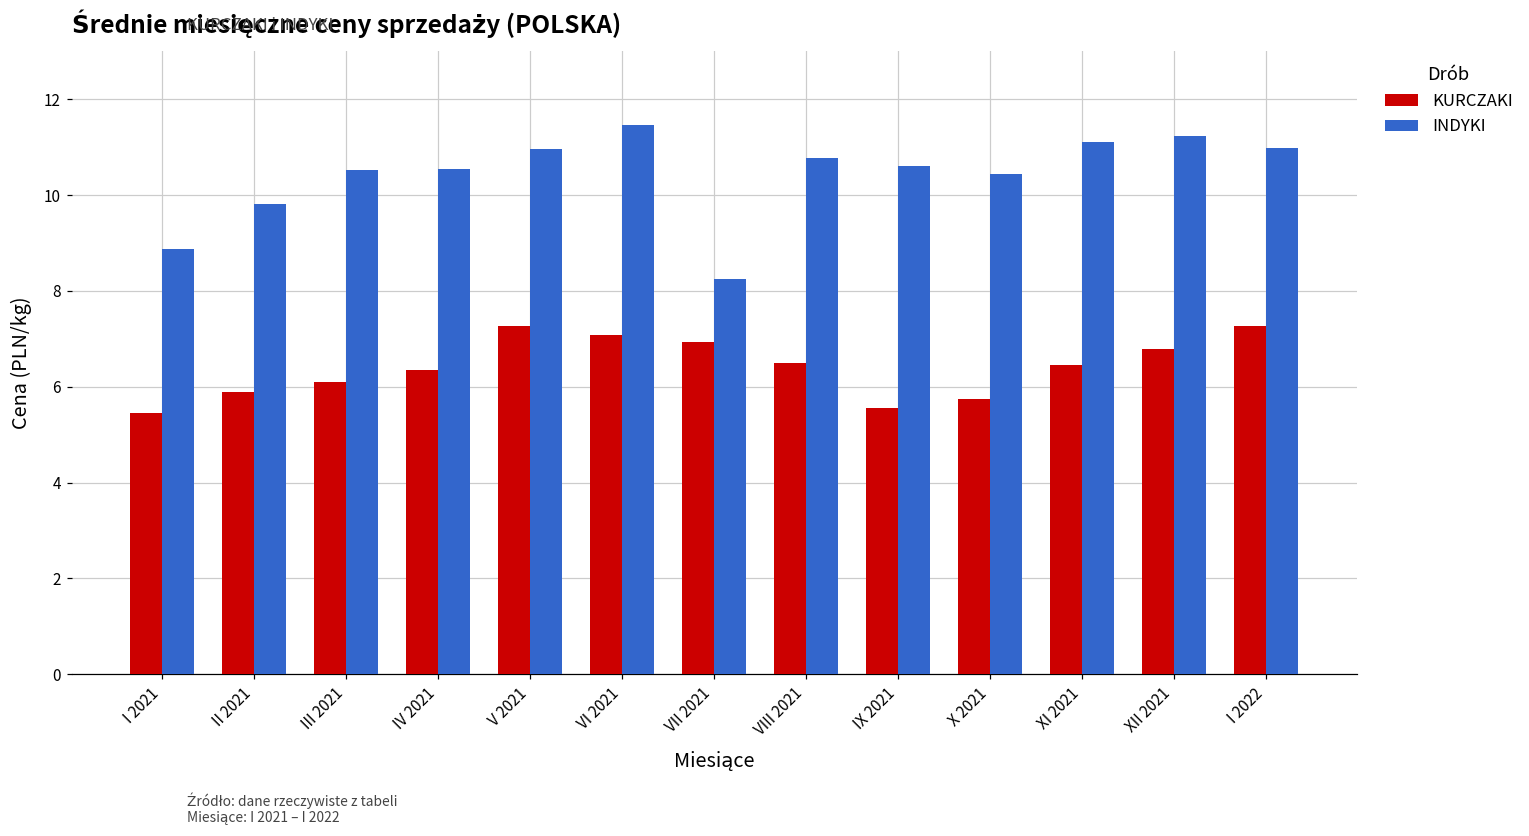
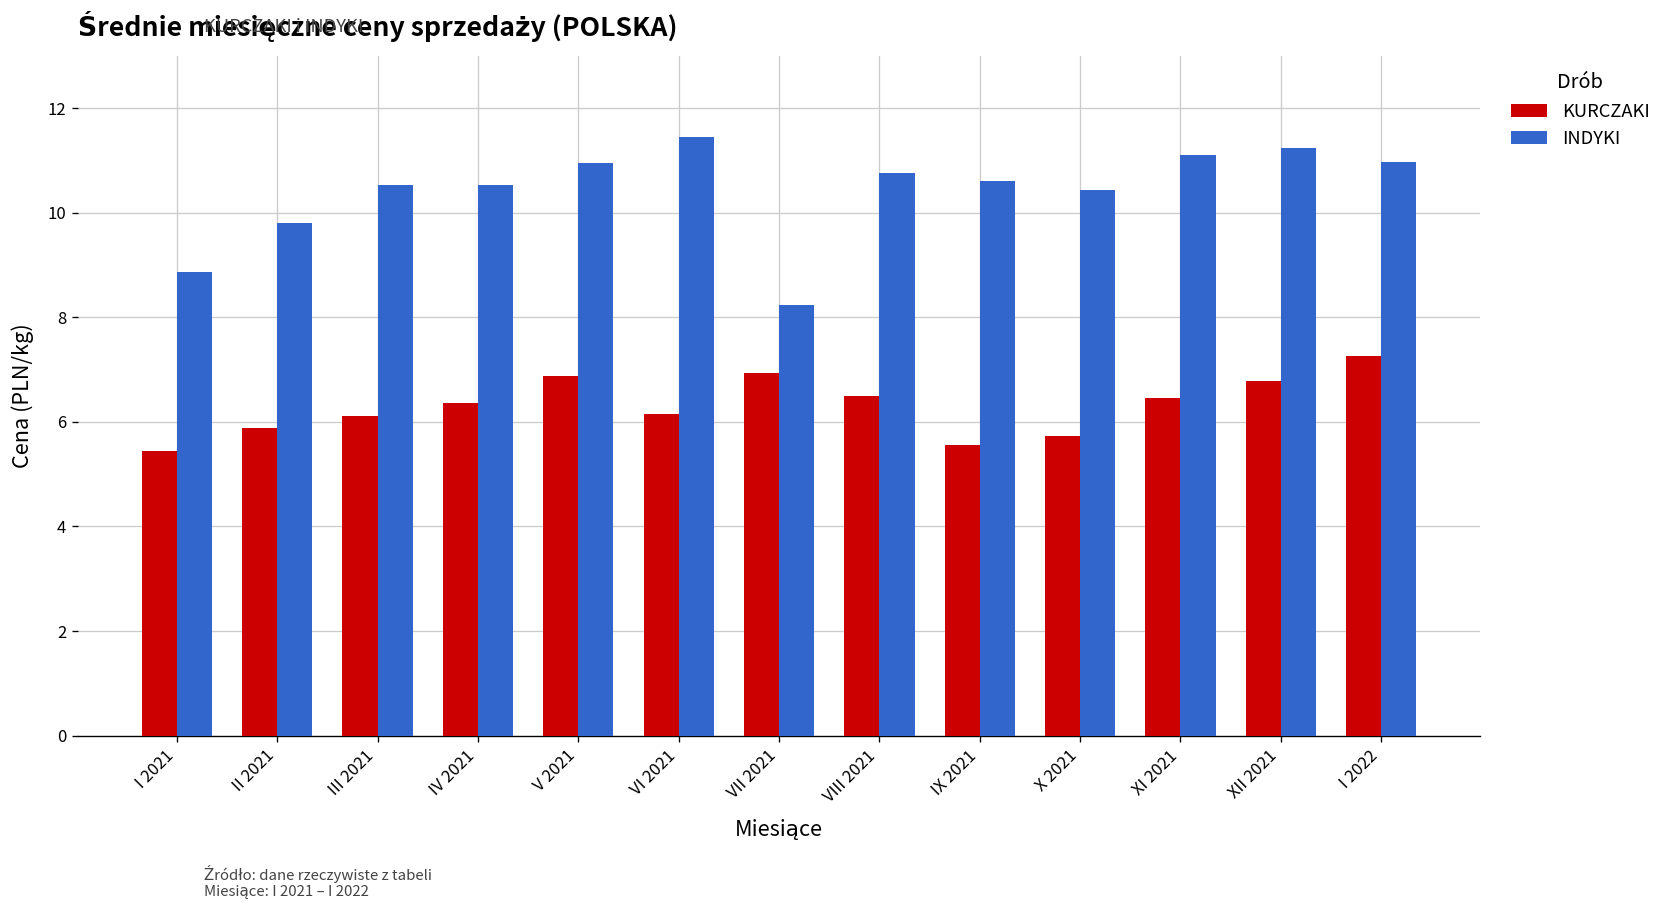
KURCZAKI, V 2021: 7.3 -> 6.9
KURCZAKI, VI 2021: 7.1 -> 6.2
